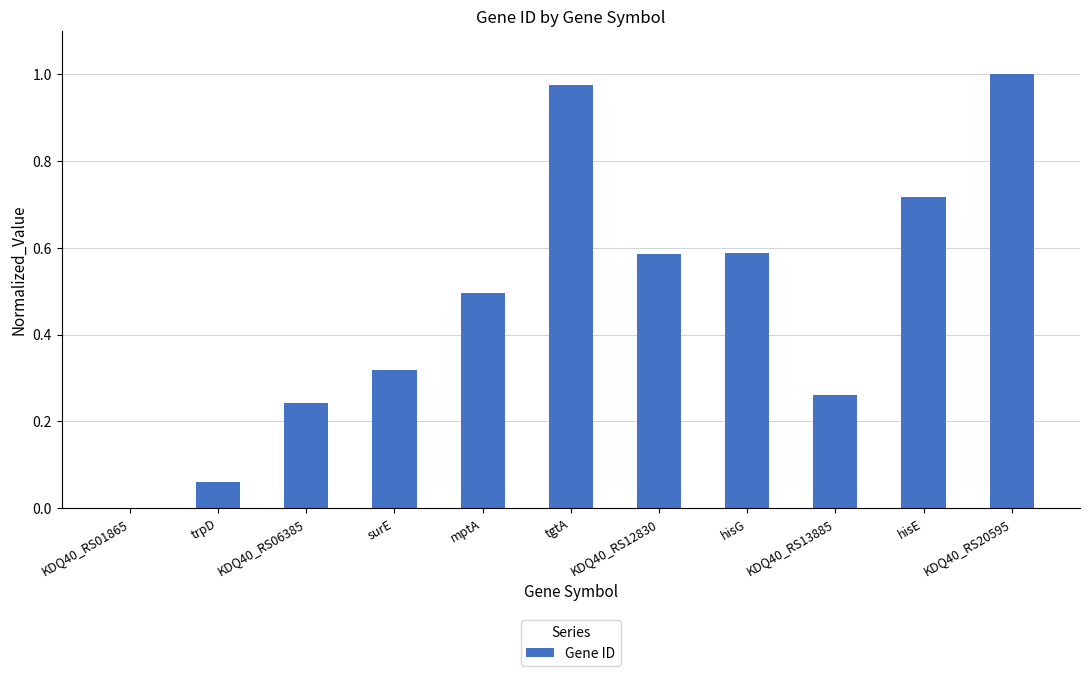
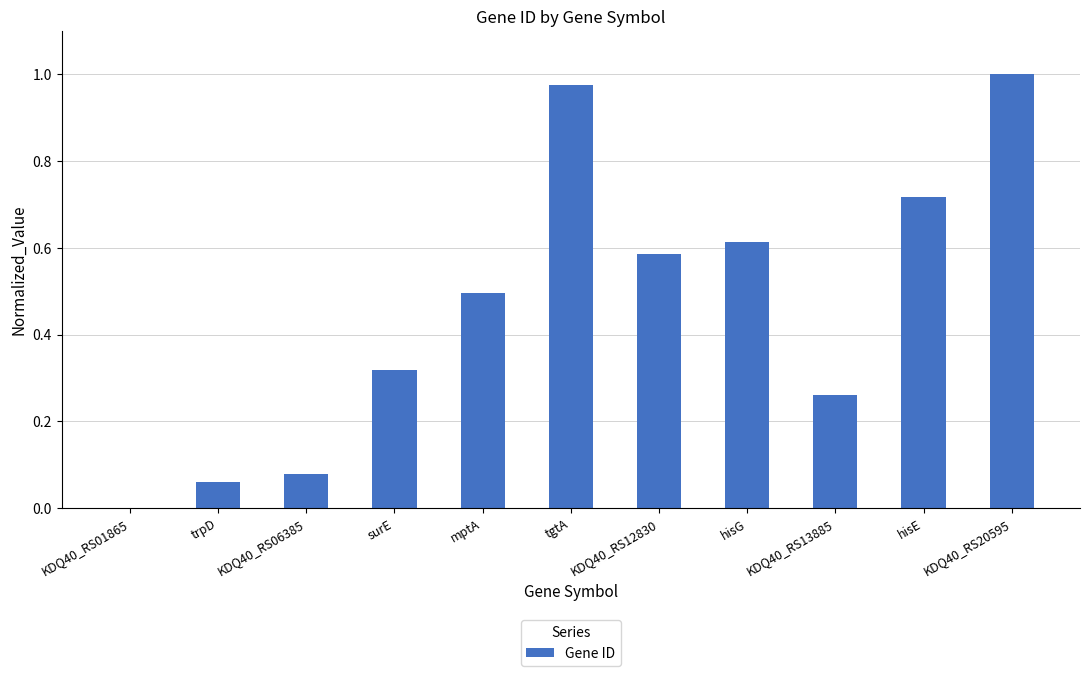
KDQ40_RS06385: 0.24 -> 0.08
hisG: 0.59 -> 0.61
